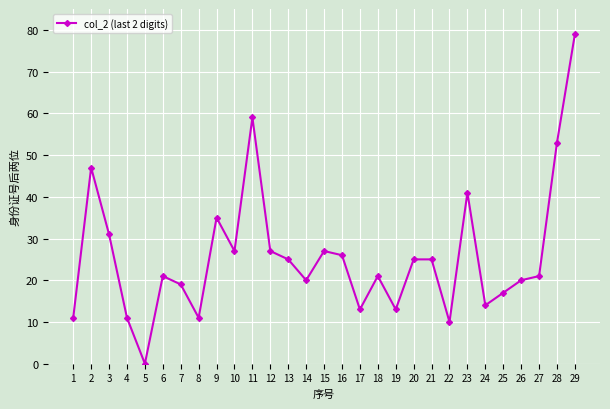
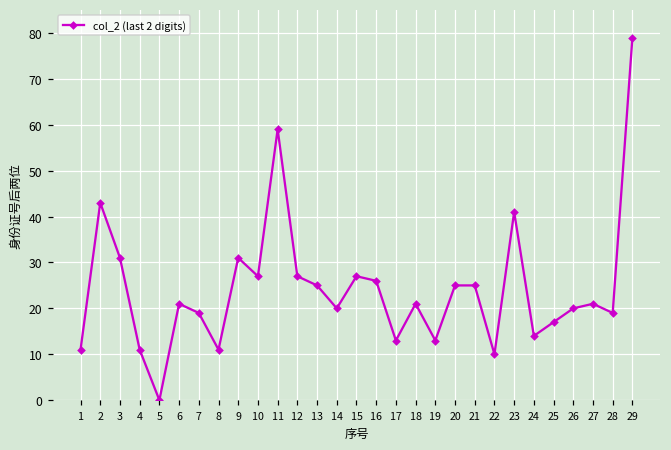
2: 47 -> 43
9: 35 -> 31
28: 53 -> 19
